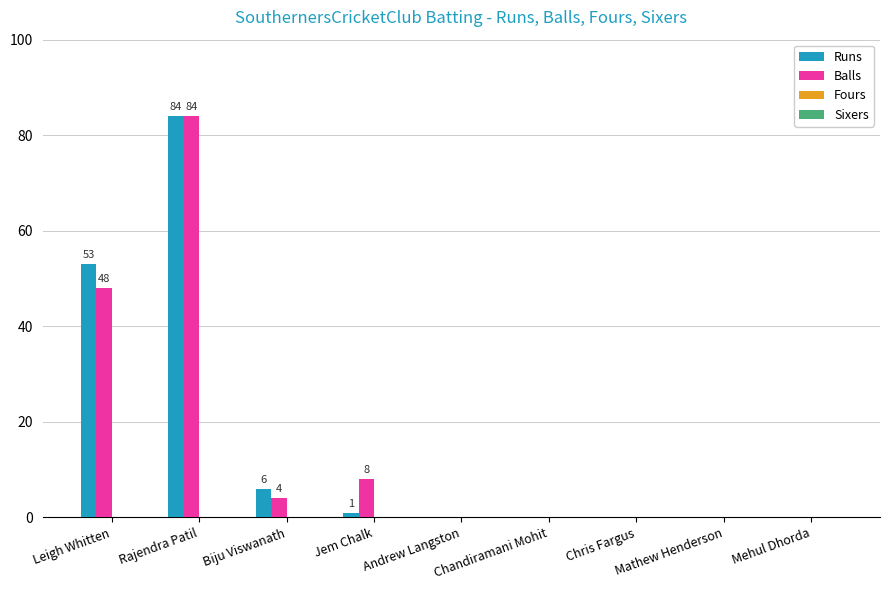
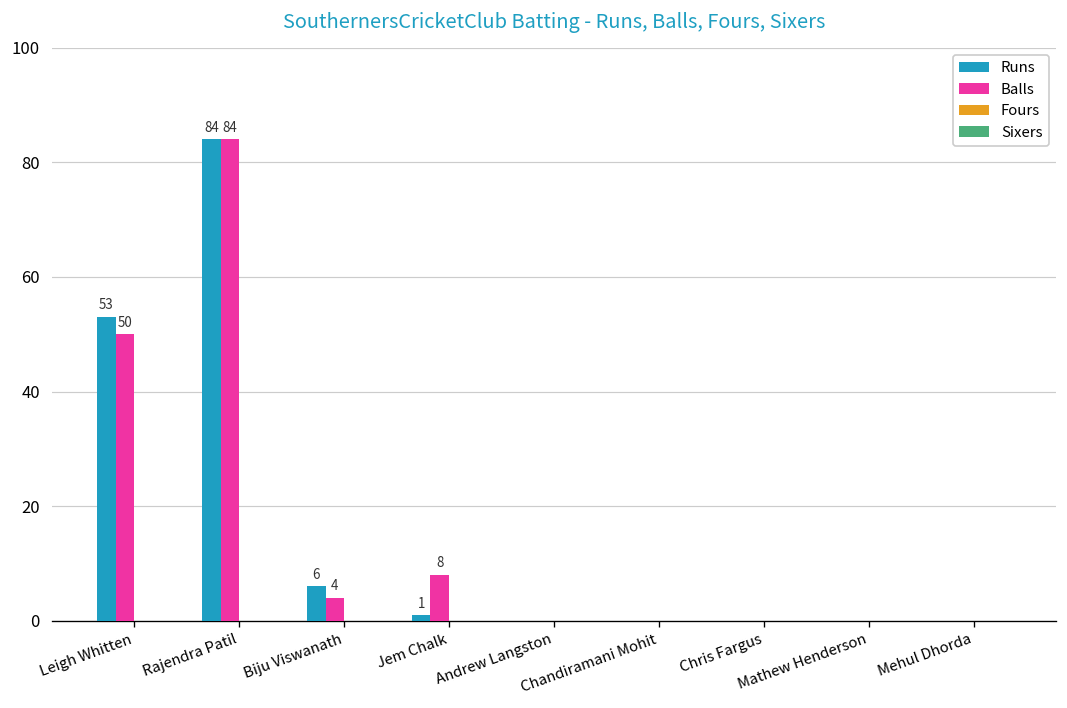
Balls, Leigh Whitten: 48 -> 50
